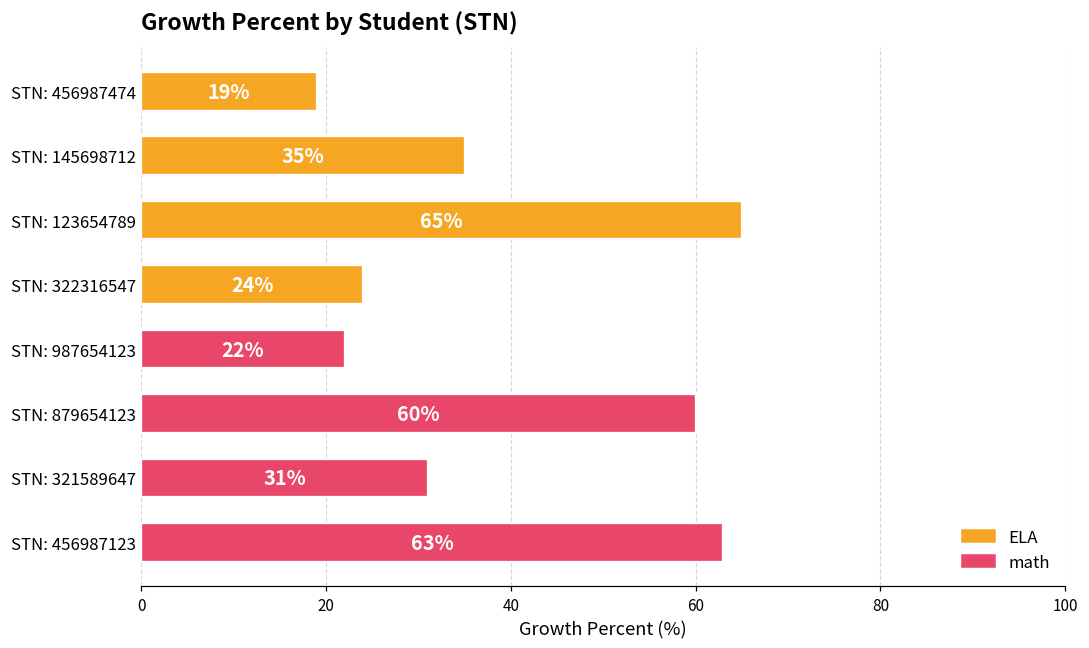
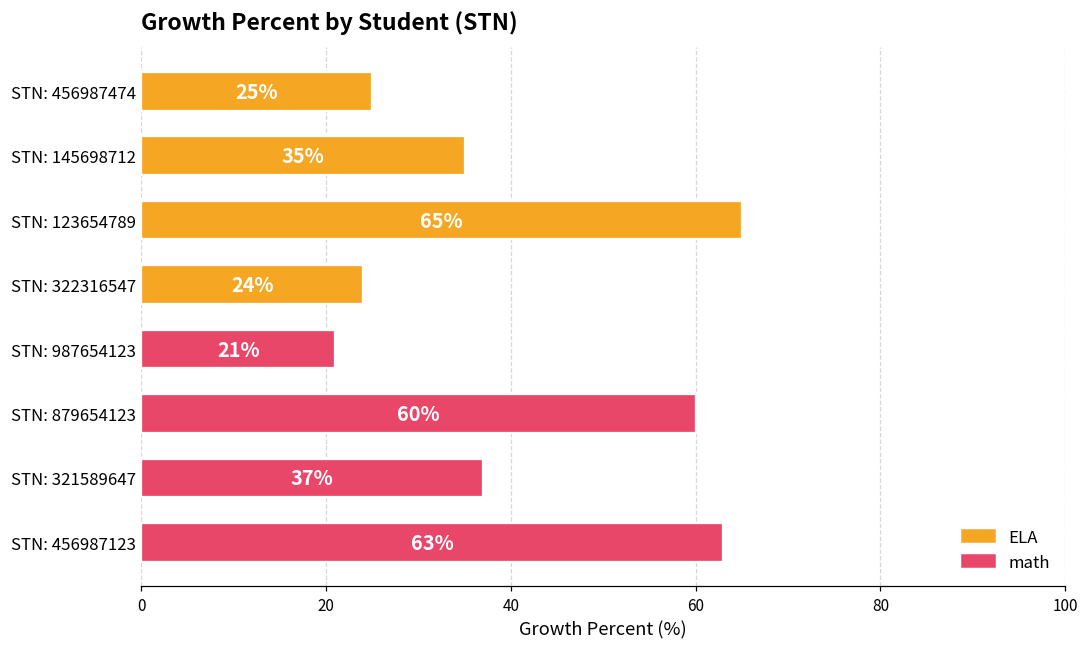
STN: 456987474: 19% -> 25%
STN: 987654123: 22% -> 21%
STN: 321589647: 31% -> 37%
